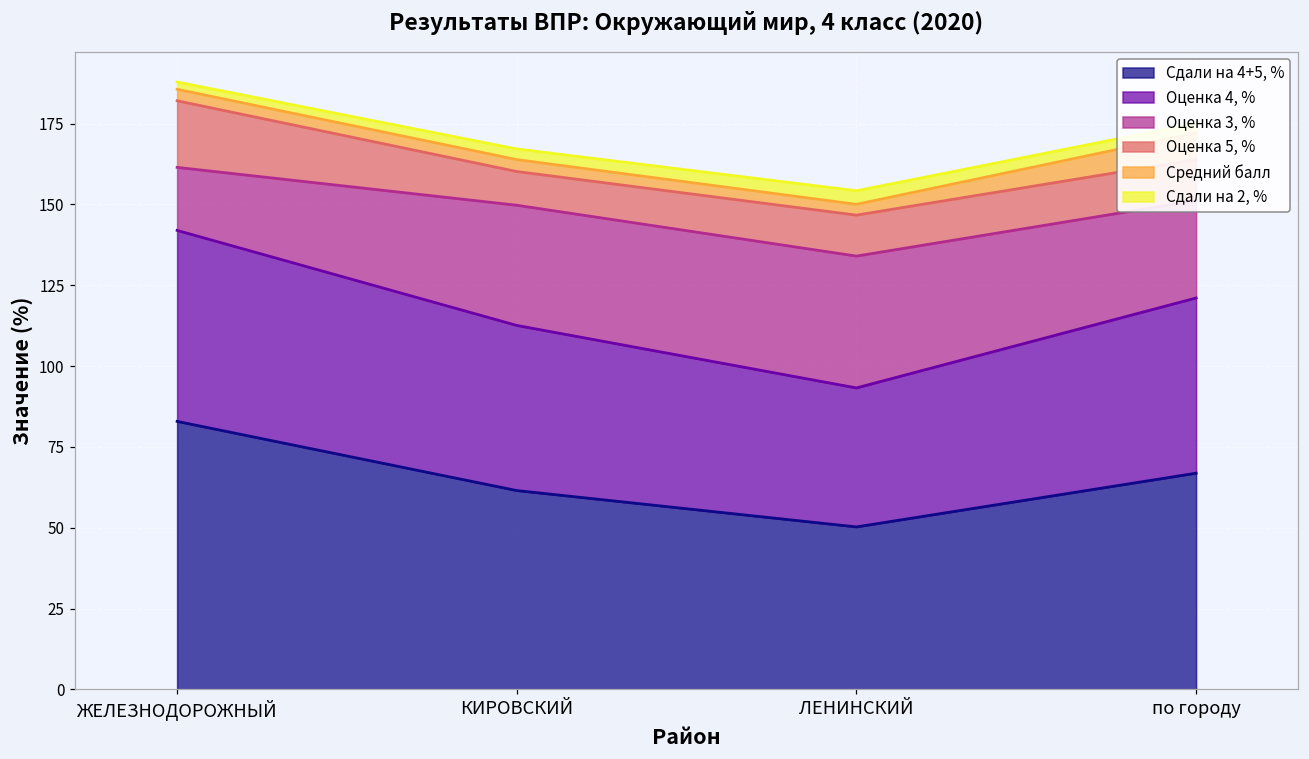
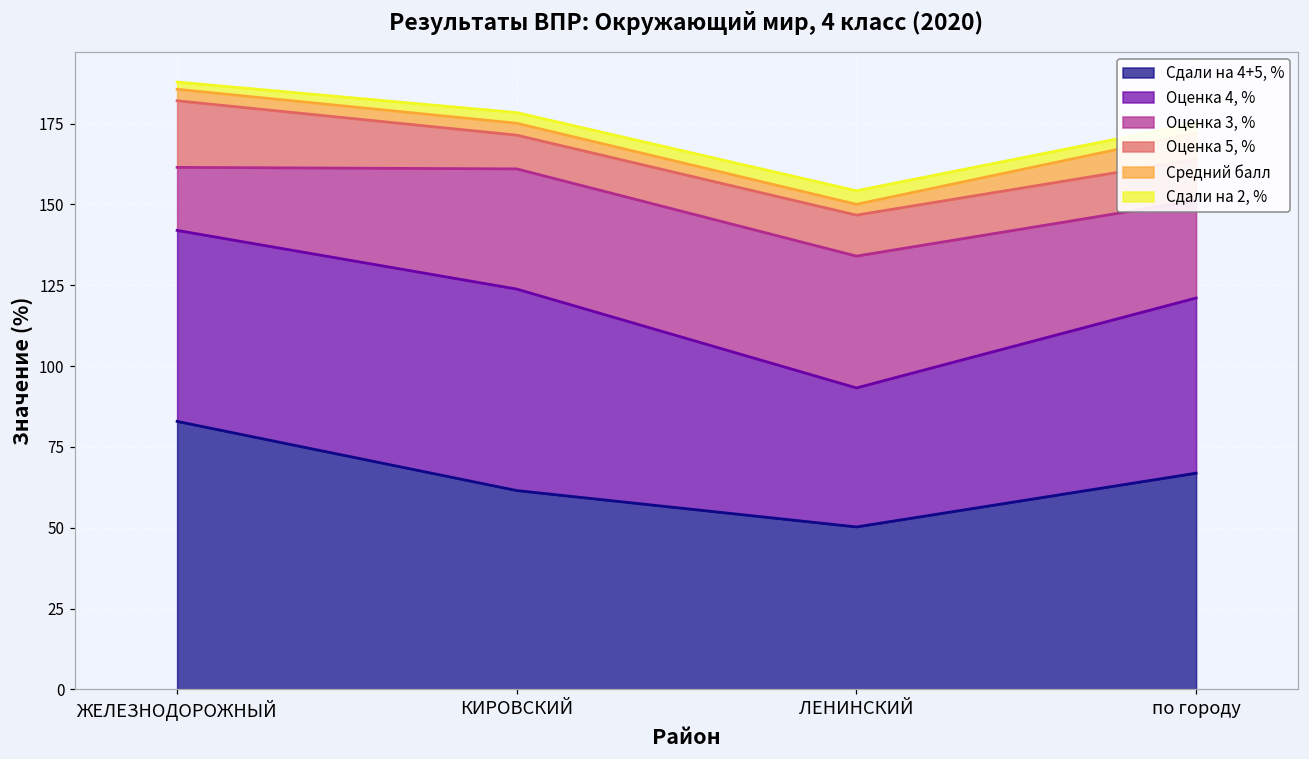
Оценка 4, %, КИРОВСКИЙ: 51 -> 62
